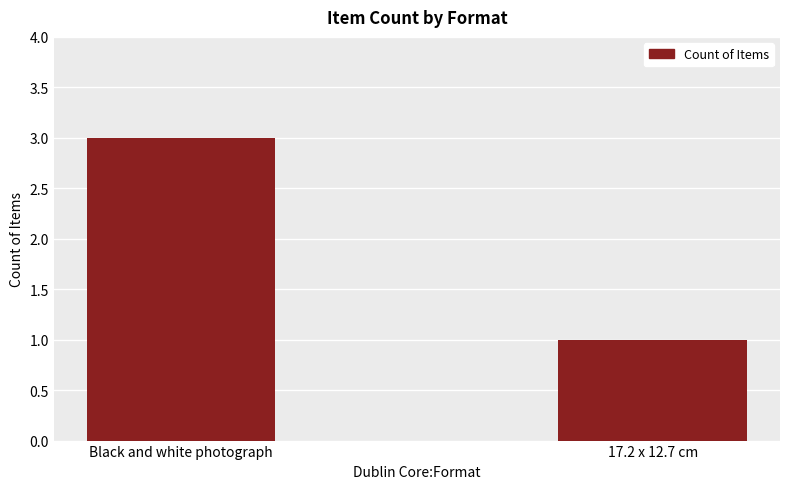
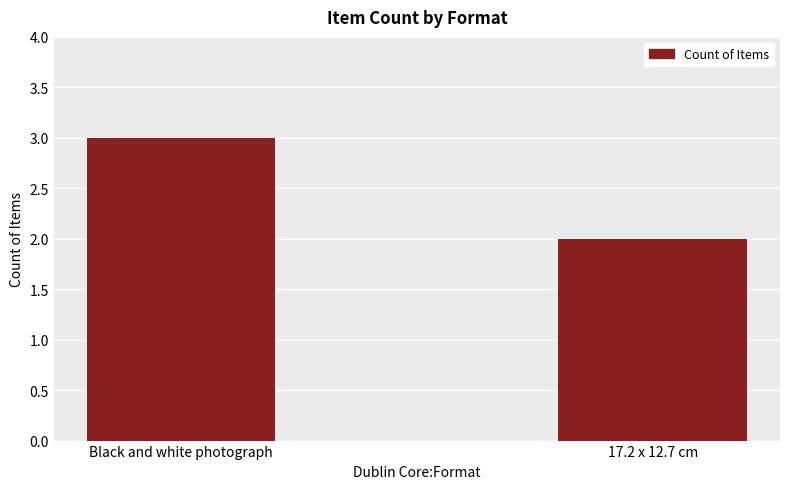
17.2 x 12.7 cm: 1 -> 2
